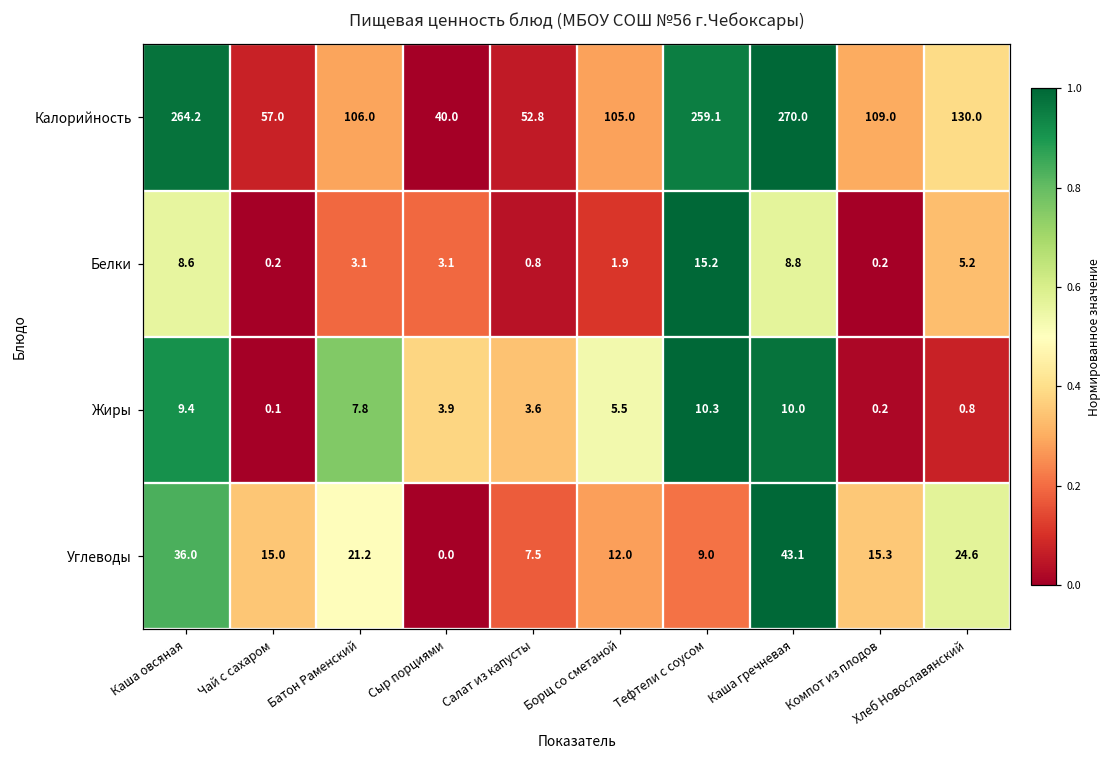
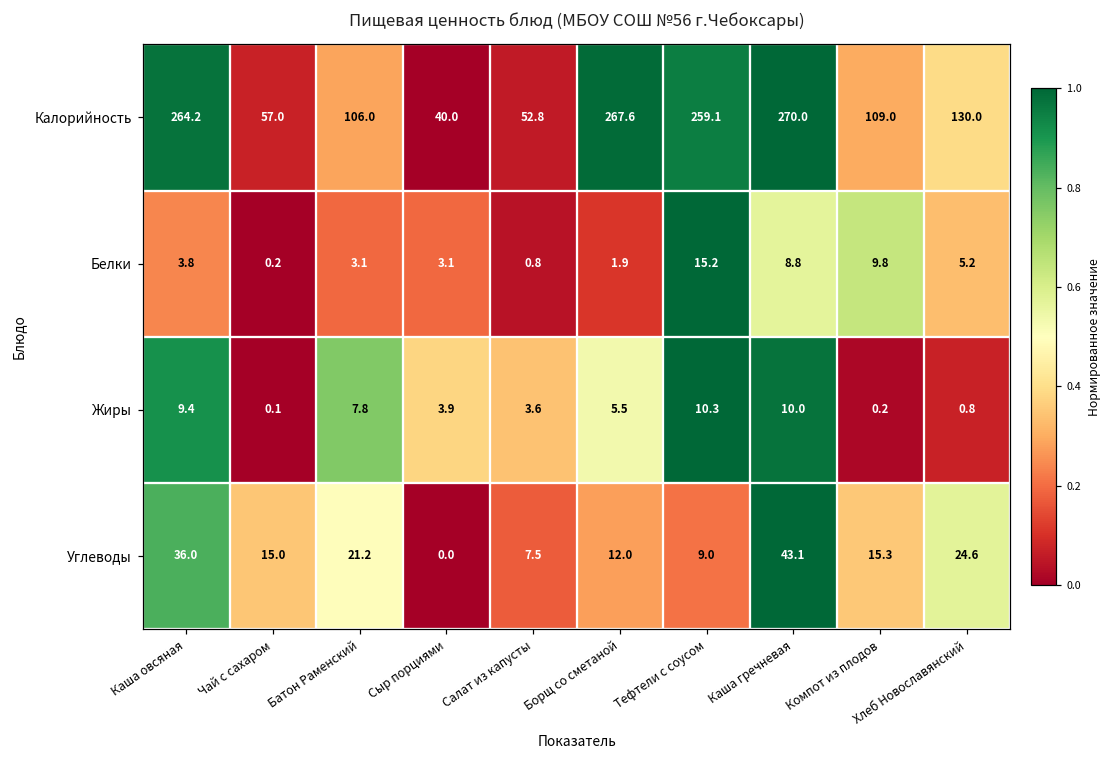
Калорийность, Борщ со сметаной: 105.0 -> 267.6
Белки, Каша овсяная: 8.6 -> 3.8
Белки, Компот из плодов: 0.2 -> 9.8
